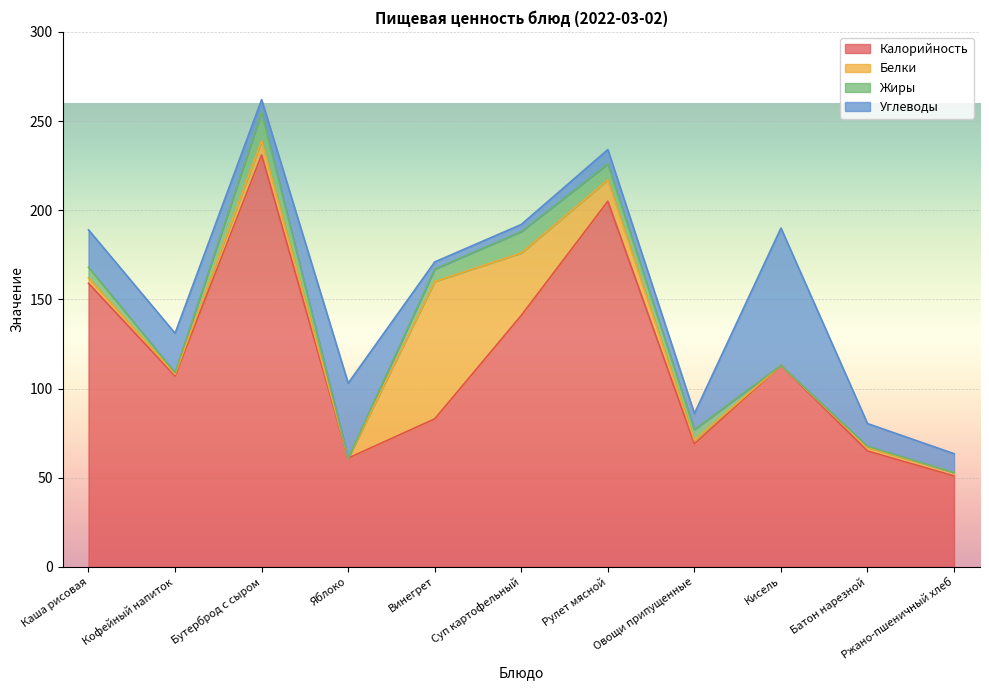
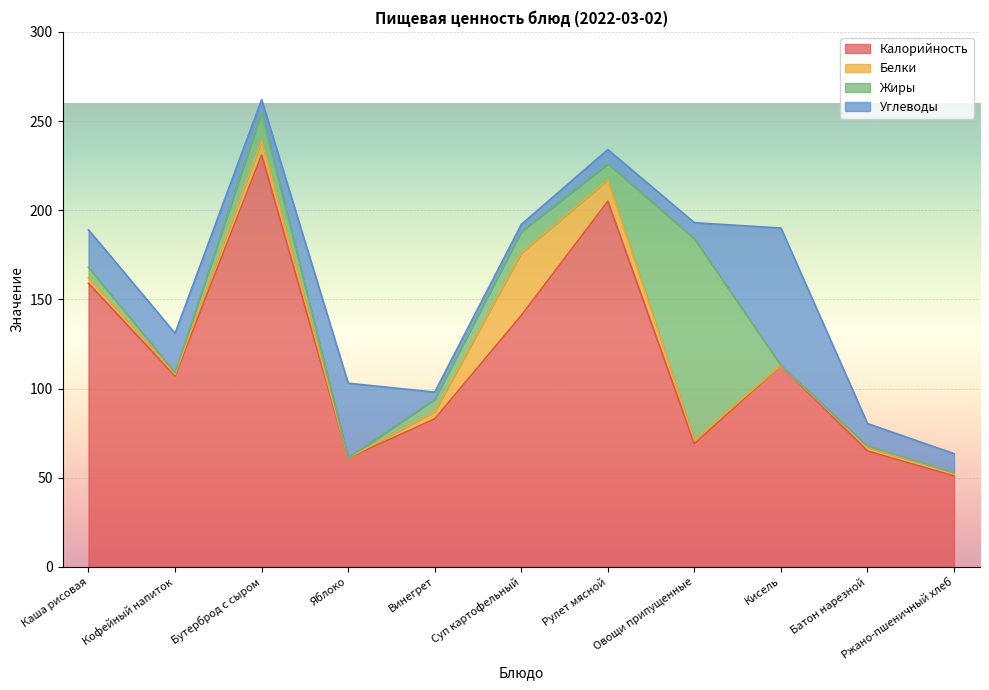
Белки, Винегрет: 77 -> 4
Жиры, Овощи припущенные: 6 -> 113
